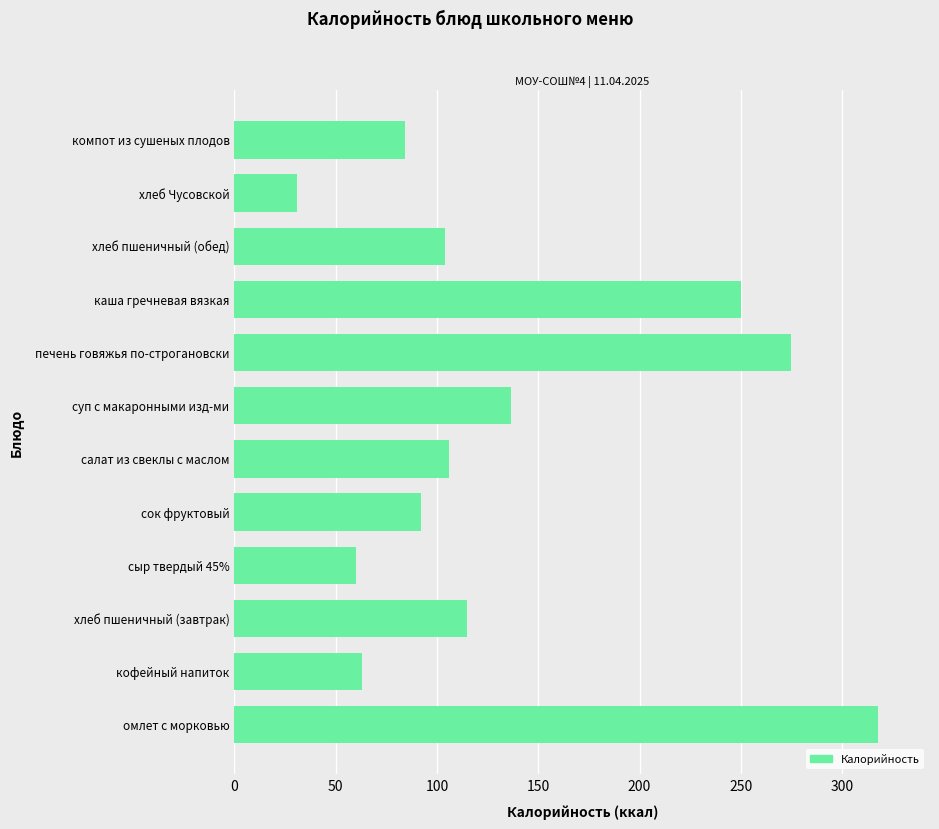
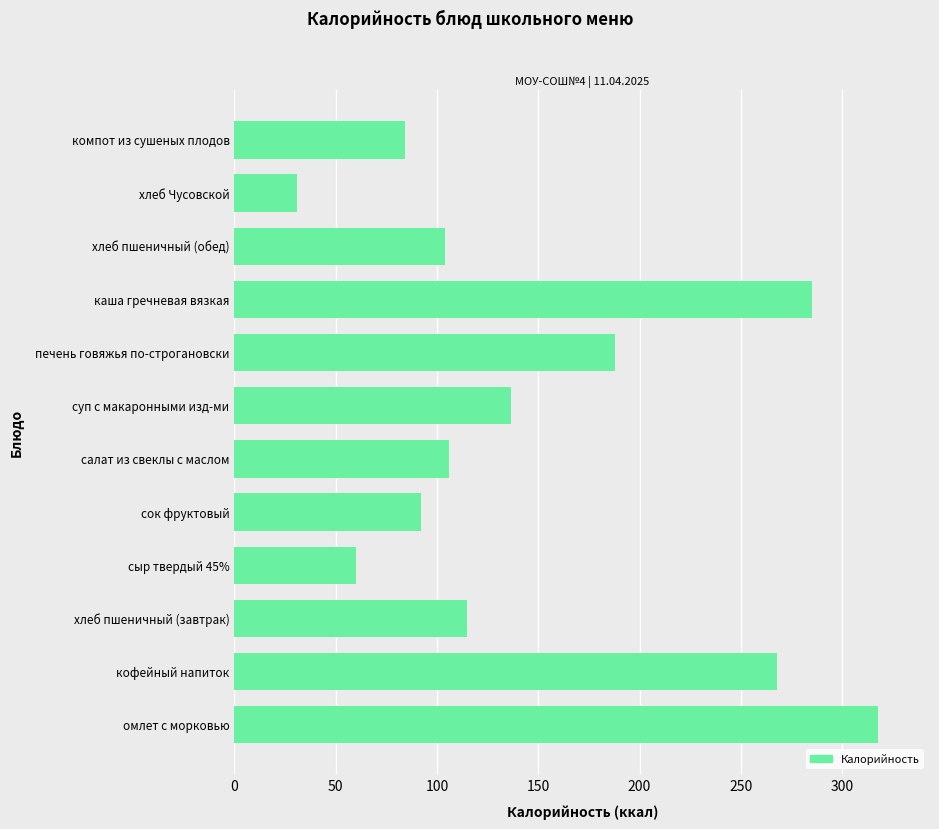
каша гречневая вязкая: 250 -> 285
печень говяжья по-строгановски: 275 -> 188
кофейный напиток: 63 -> 268
